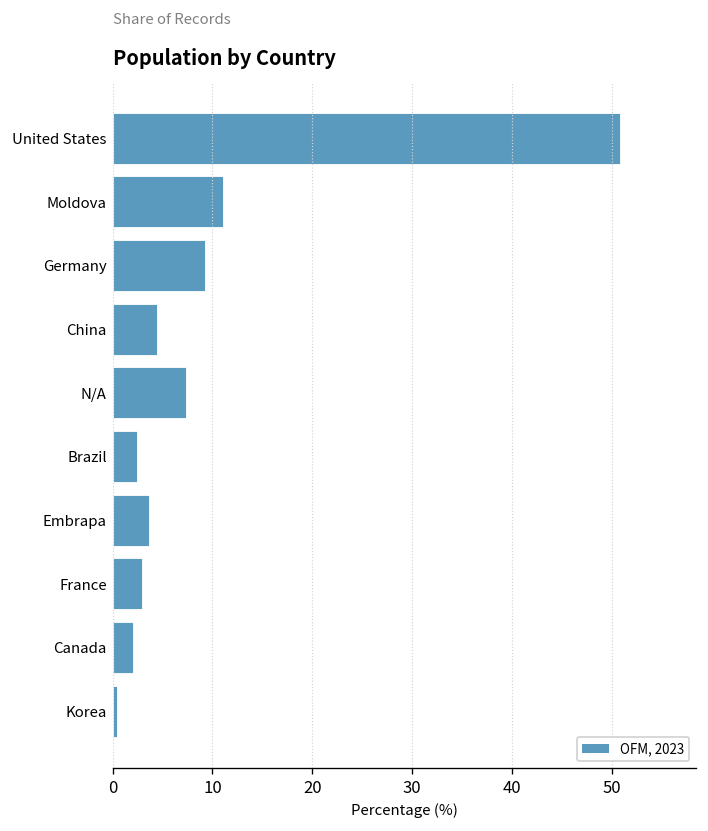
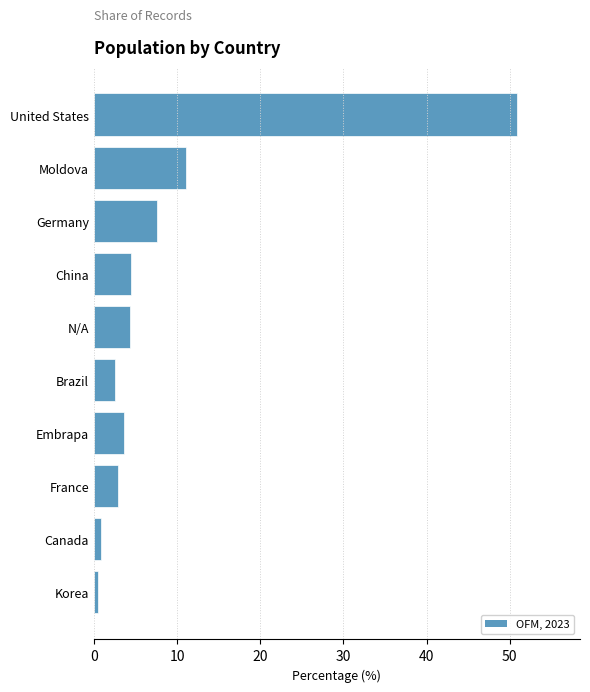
Germany: 9 -> 8
N/A: 7 -> 4
Canada: 2 -> 1
